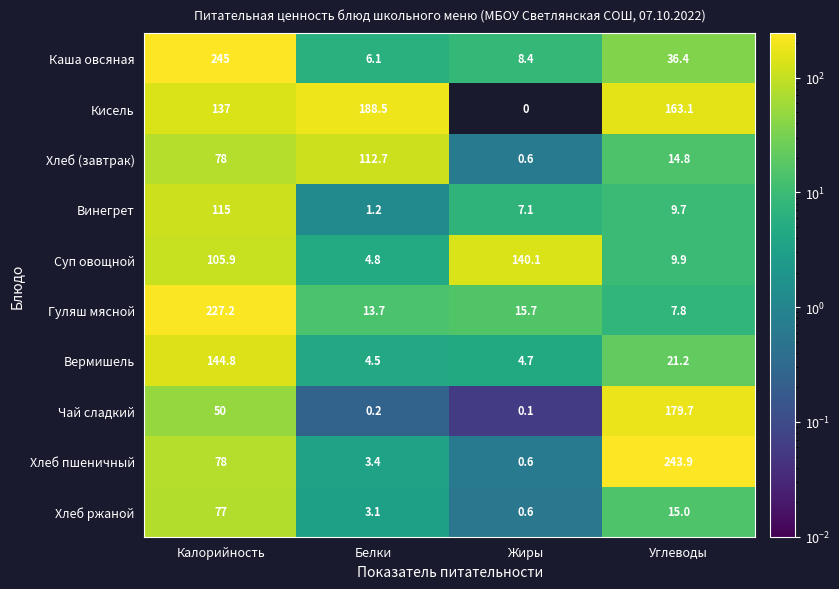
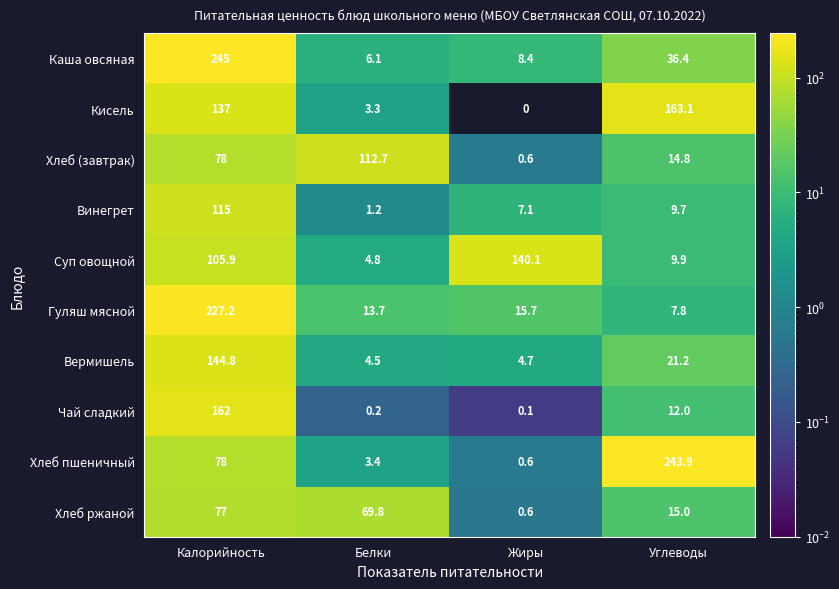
Кисель, Белки: 188.5 -> 3.3
Чай сладкий, Калорийность: 50 -> 162
Чай сладкий, Углеводы: 179.7 -> 12.0
Хлеб ржаной, Белки: 3.1 -> 69.8
